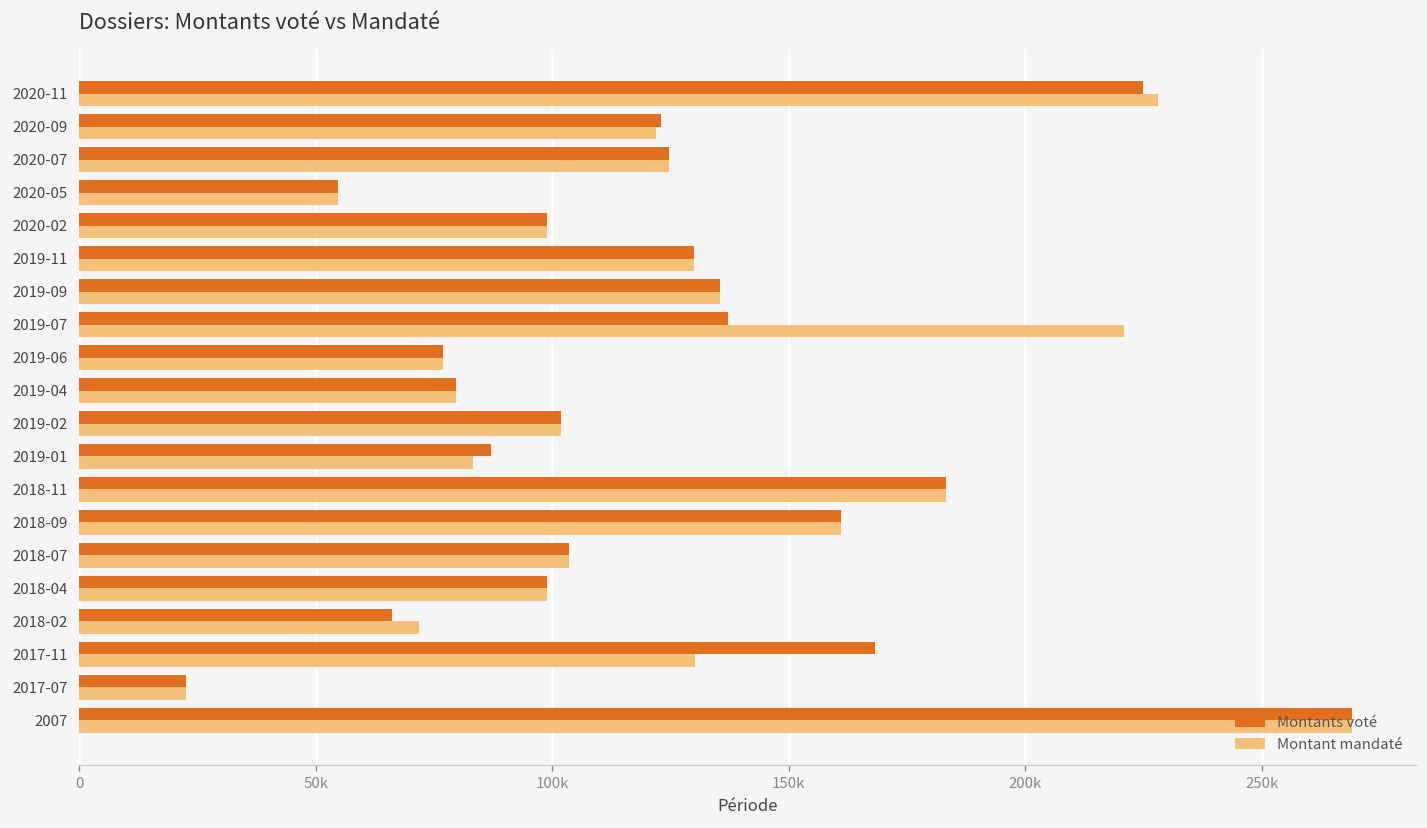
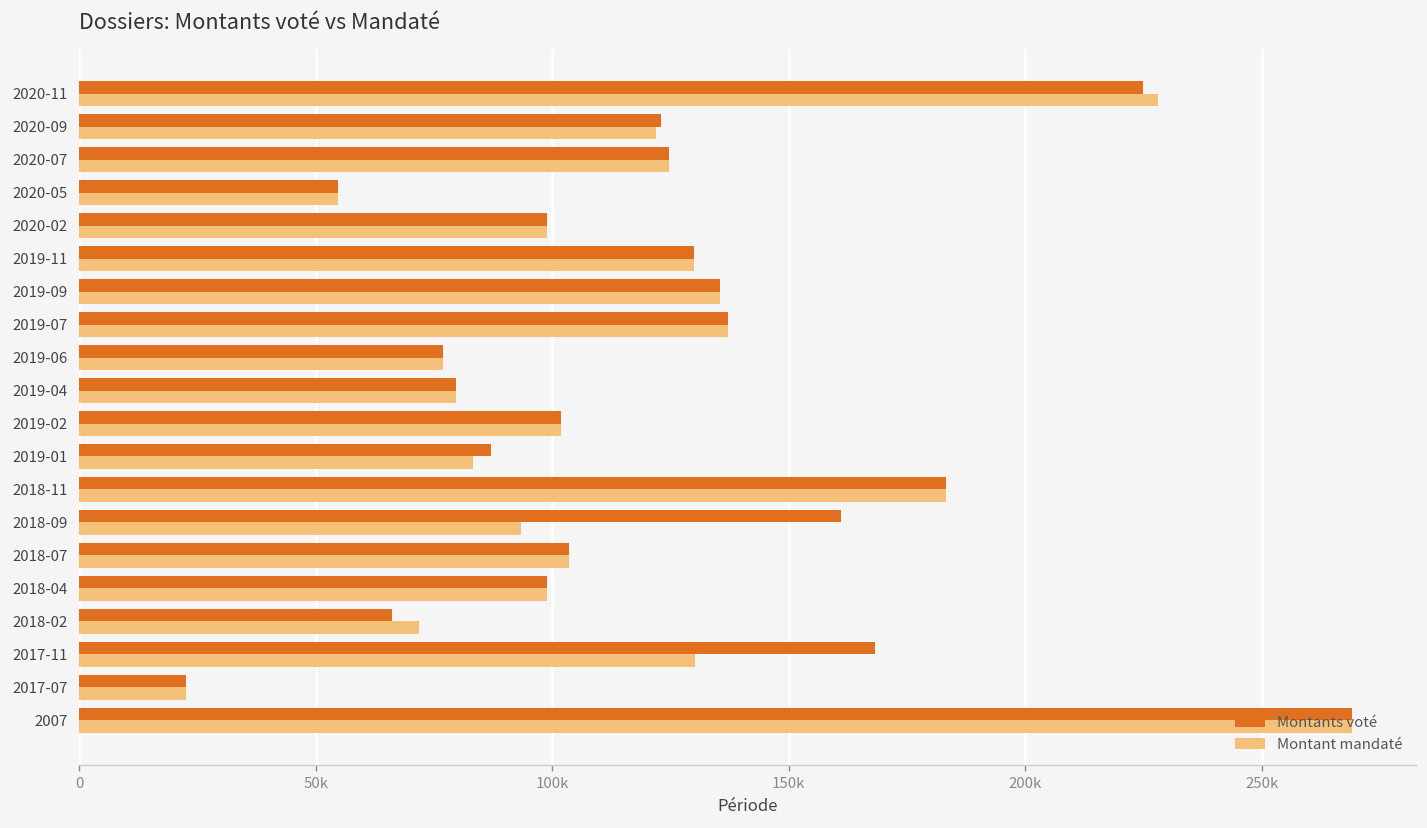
Montant mandaté, 2019-07: 221000 -> 137000
Montant mandaté, 2018-09: 161000 -> 93000
